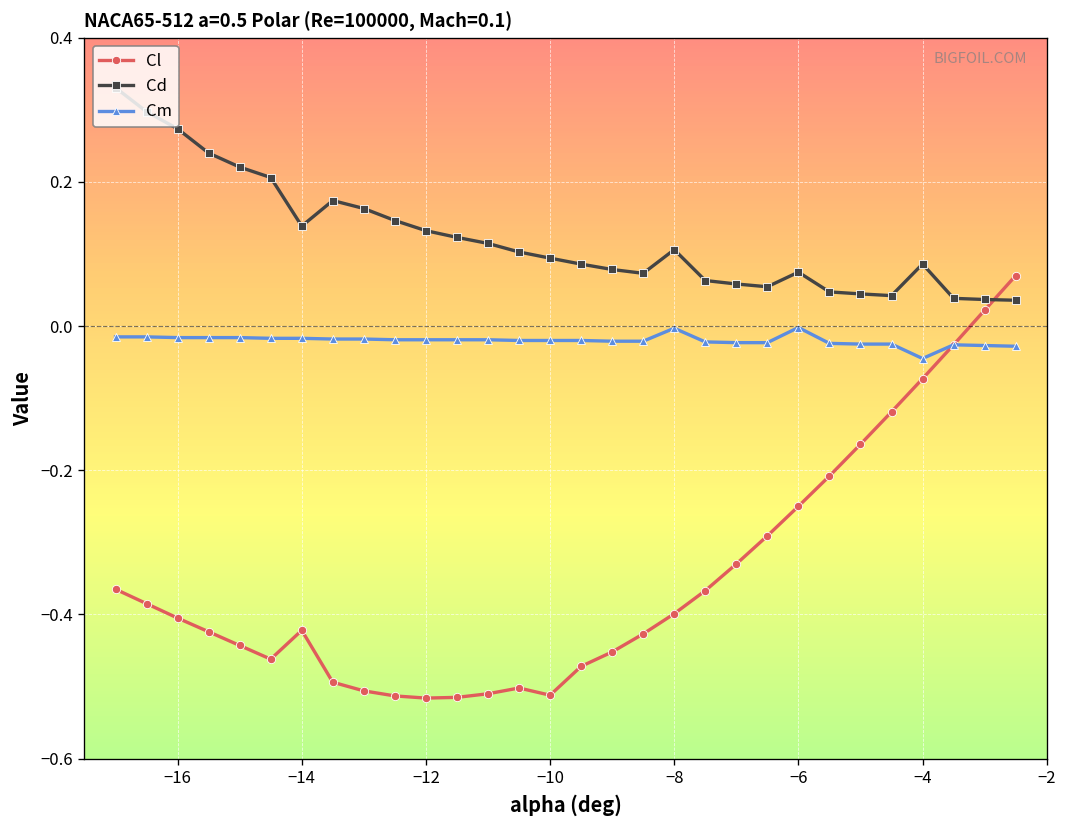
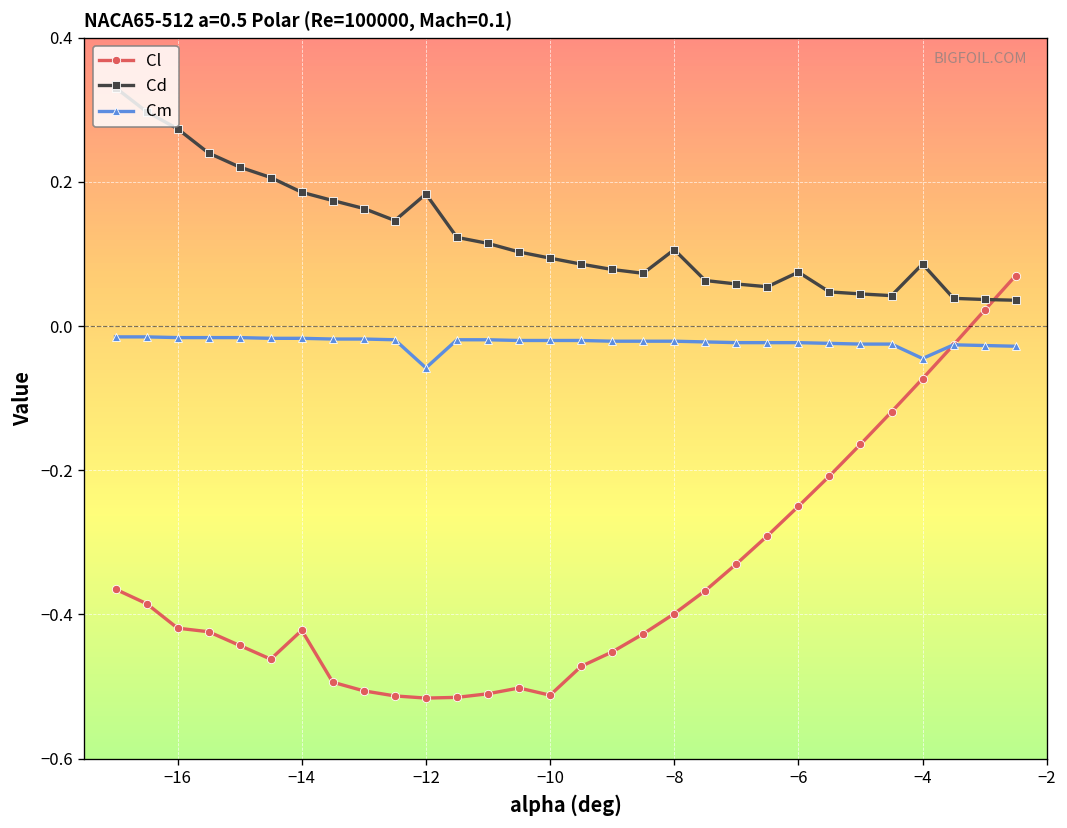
Cl, −16: -0.41 -> -0.42
Cd, −14: 0.14 -> 0.19
Cd, −12: 0.13 -> 0.18
Cm, −12: -0.02 -> -0.06
Cm, −8: 0.00 -> -0.02
Cm, −6: 0.00 -> -0.02
